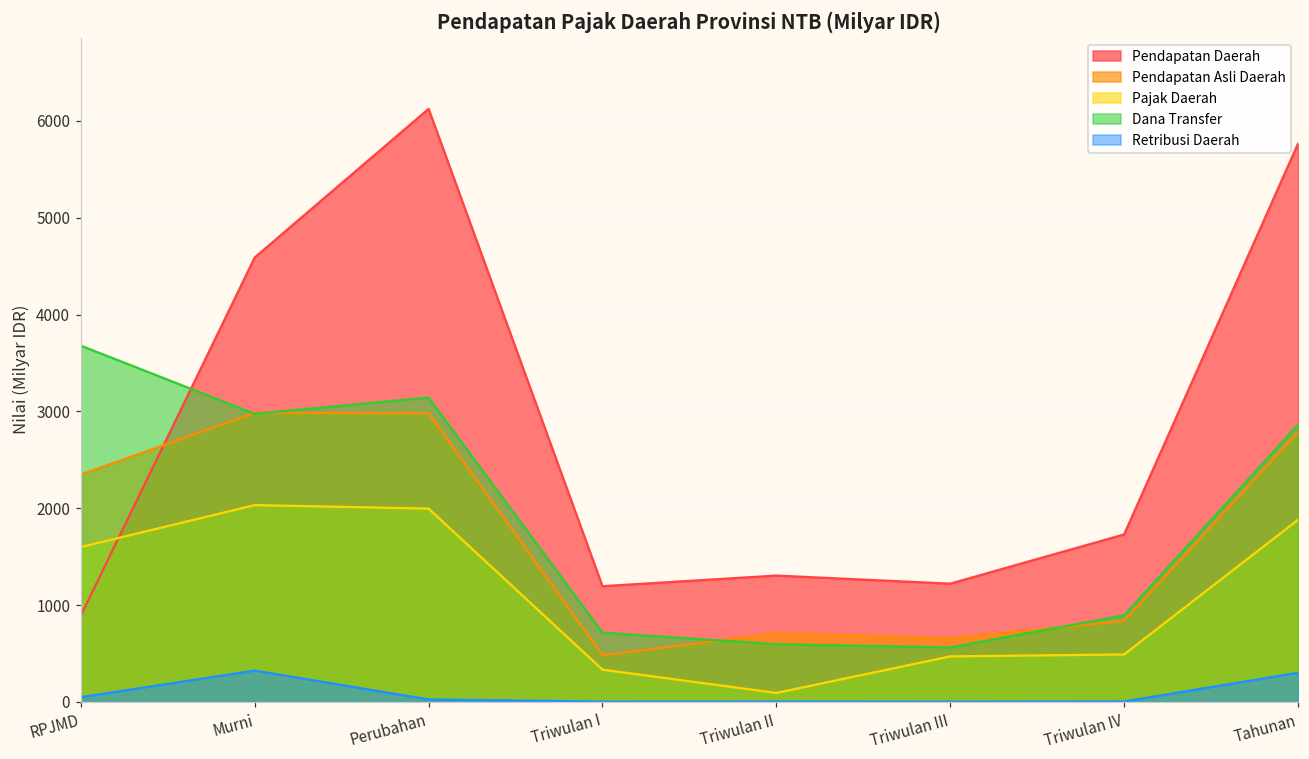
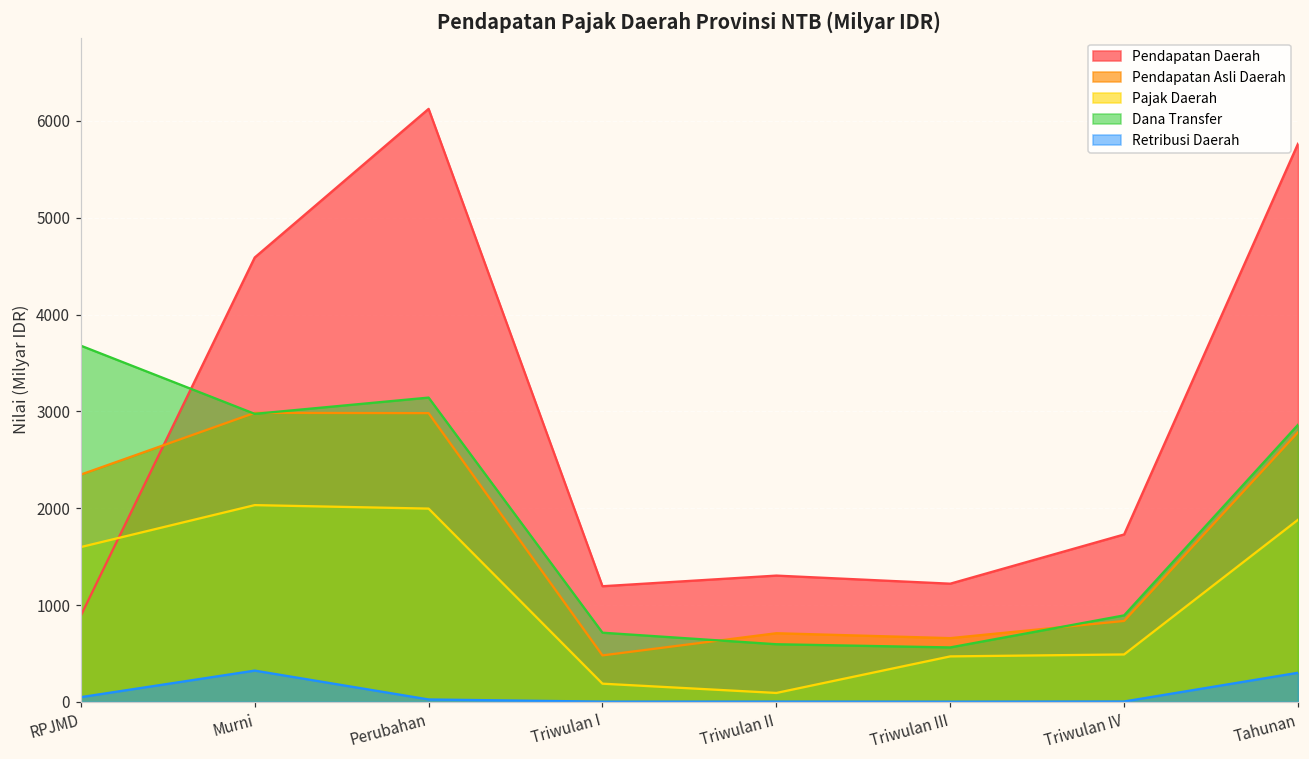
Pajak Daerah, Triwulan I: 300 -> 200
